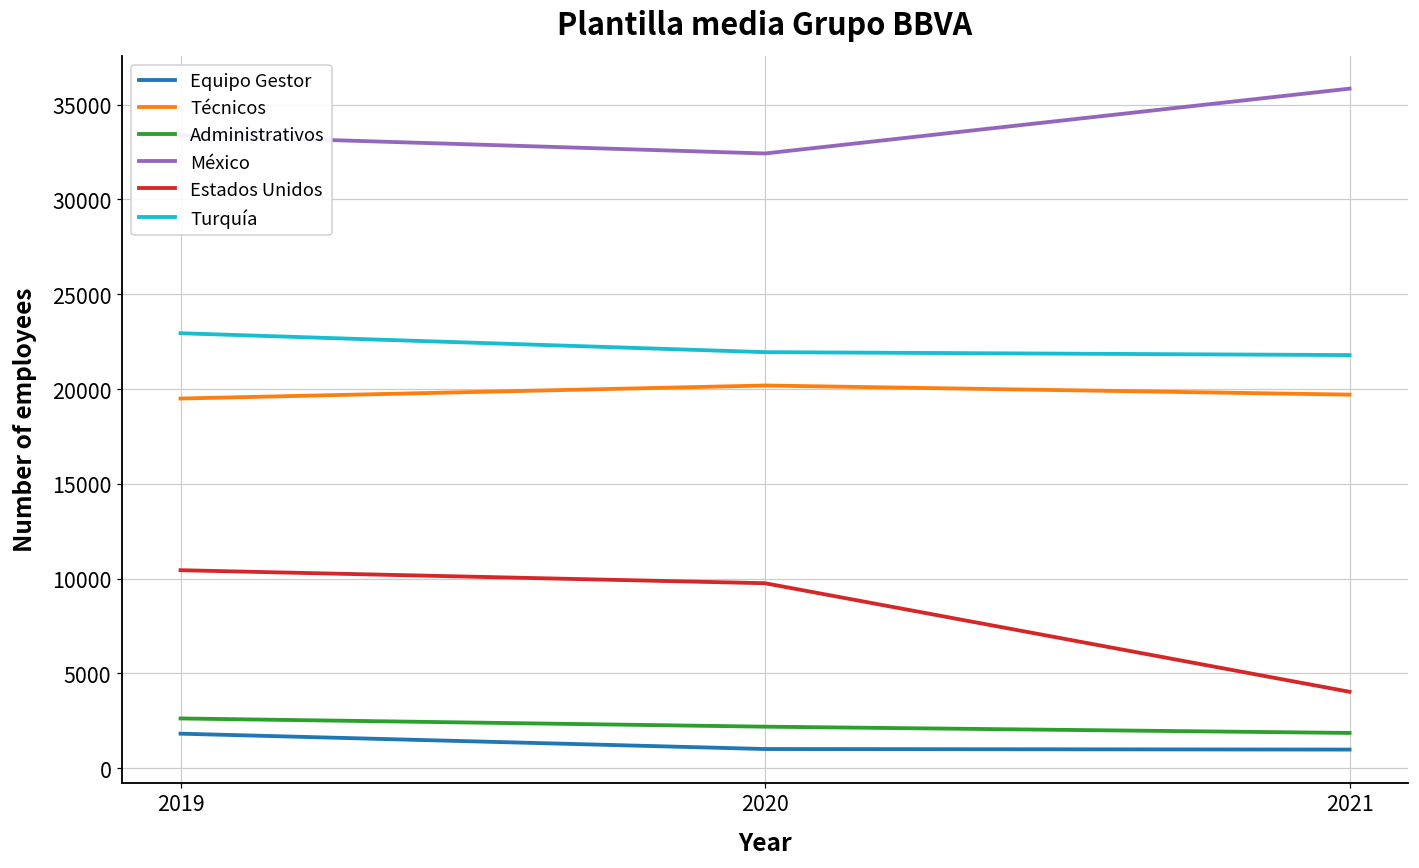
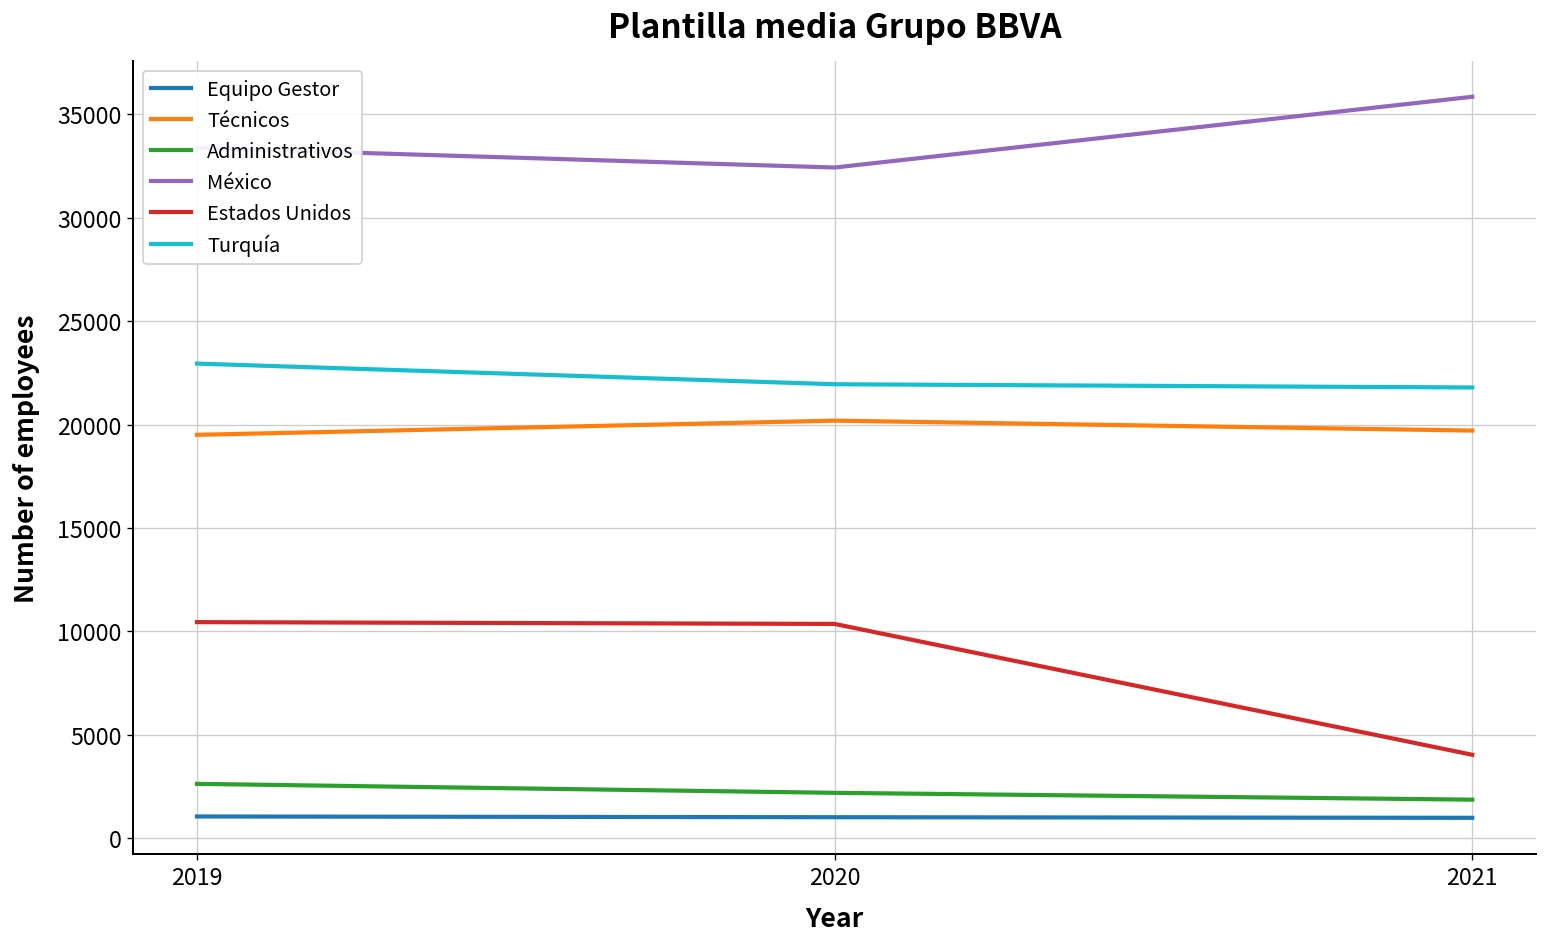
Equipo Gestor, 2019: 1800 -> 1000
Estados Unidos, 2020: 9800 -> 10400
